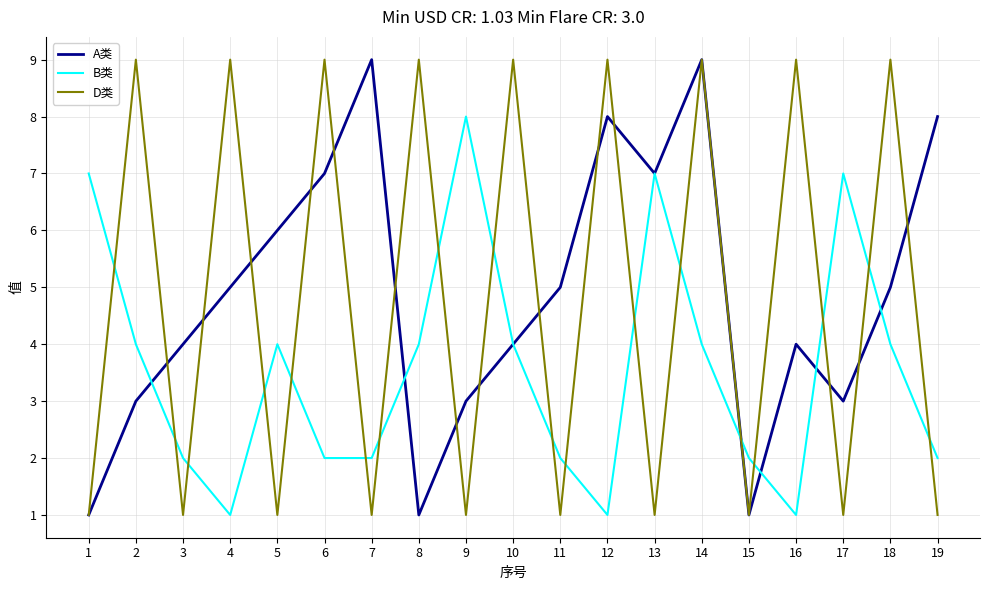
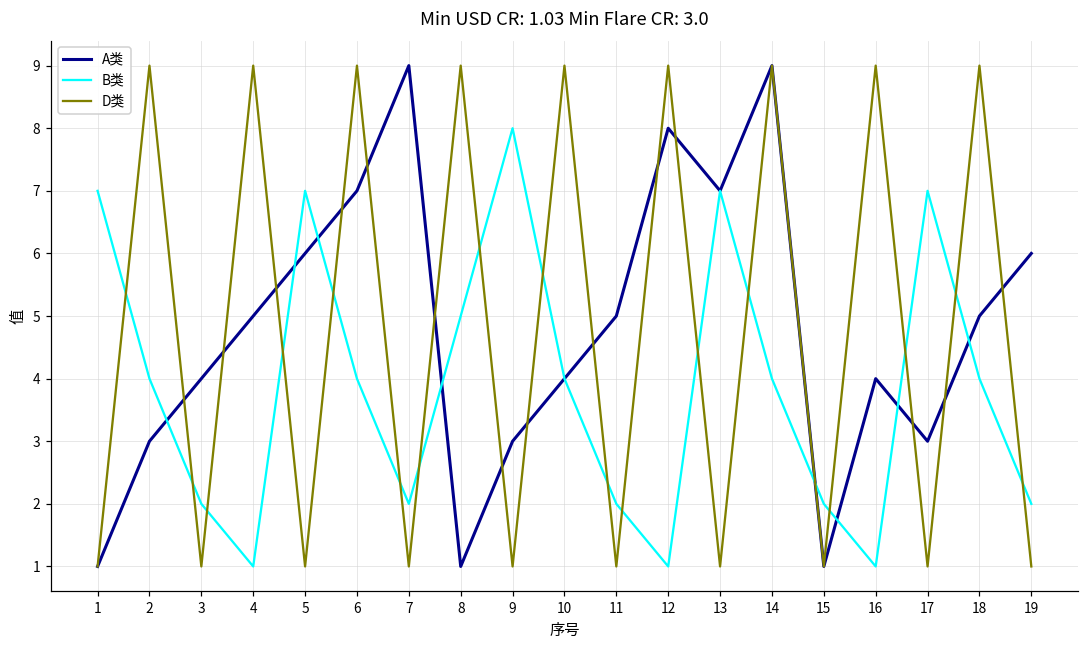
B类, 5: 4 -> 7
B类, 6: 2 -> 4
B类, 8: 4 -> 5
A类, 19: 8 -> 6
